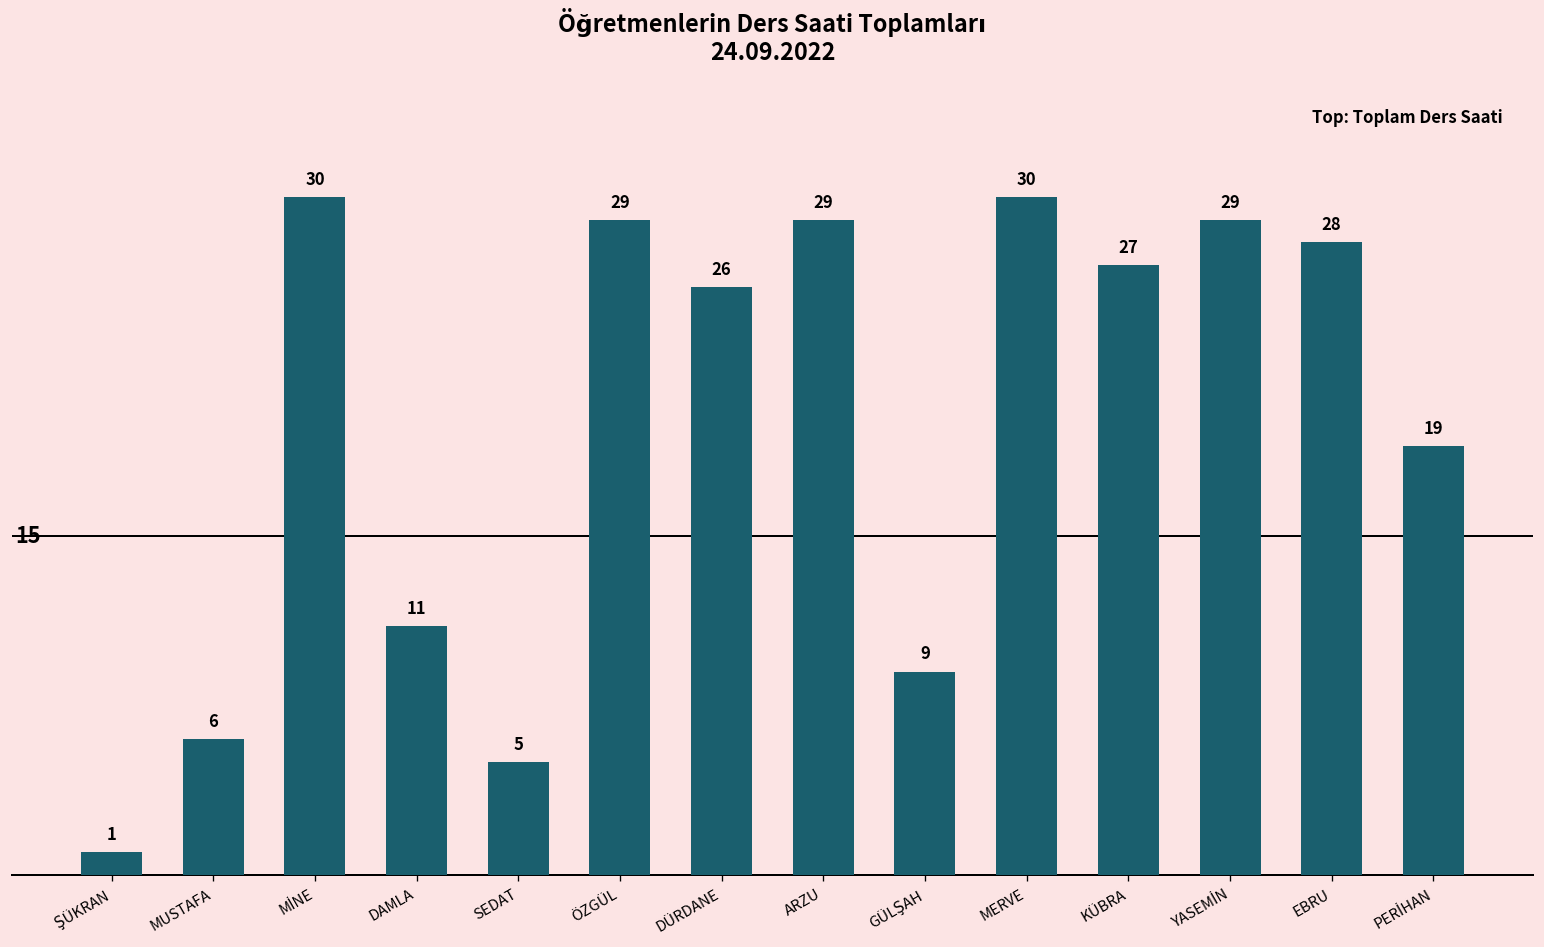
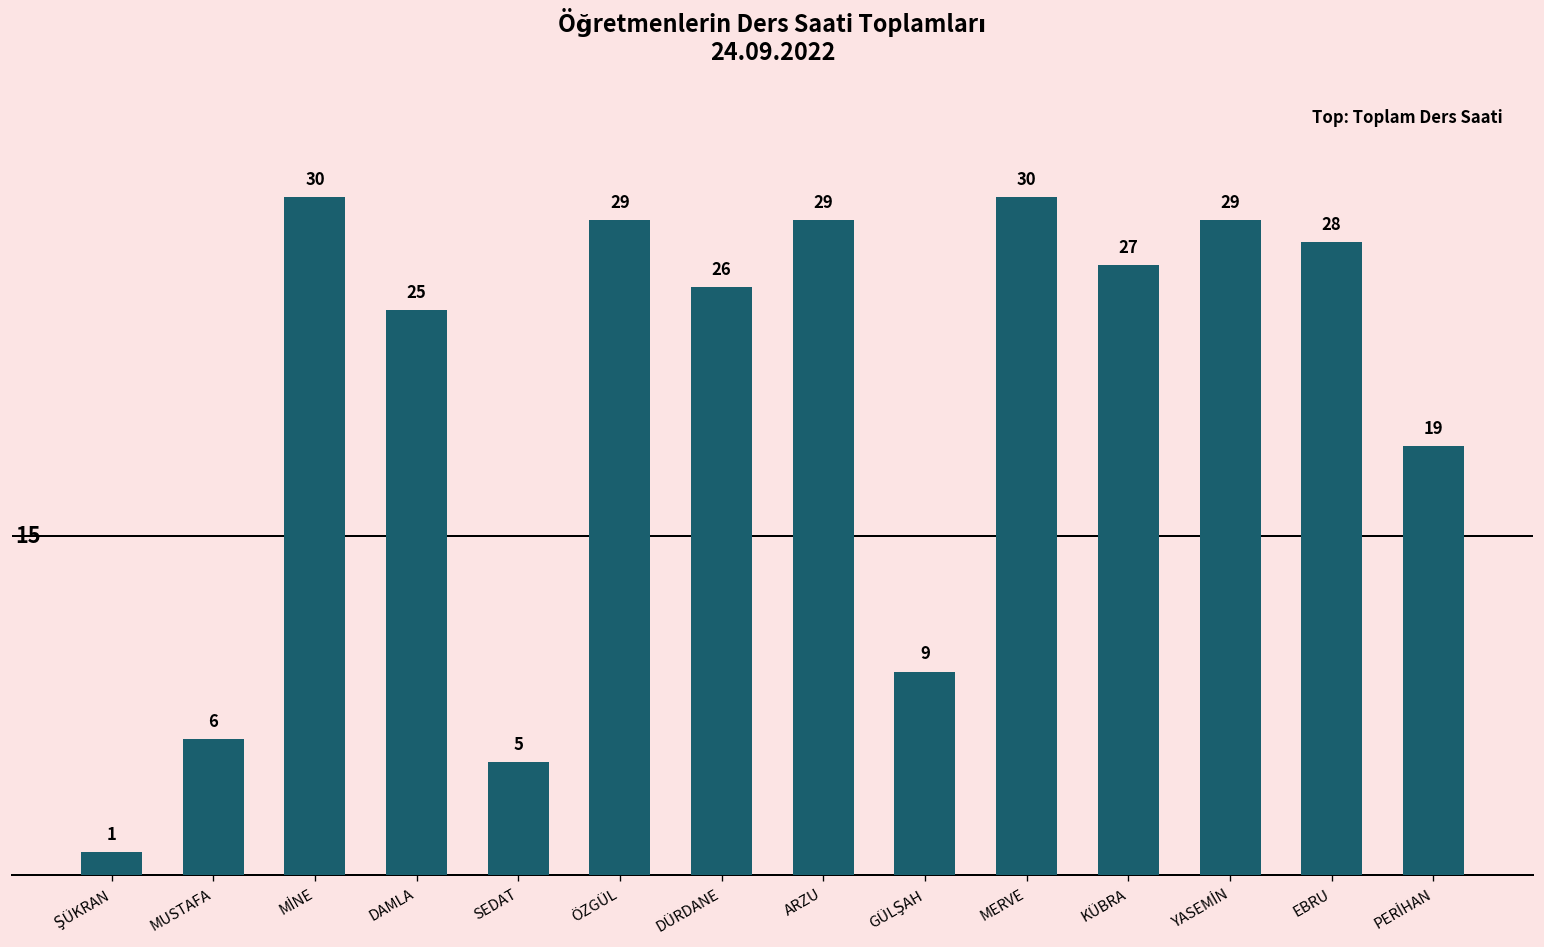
DAMLA: 11 -> 25
